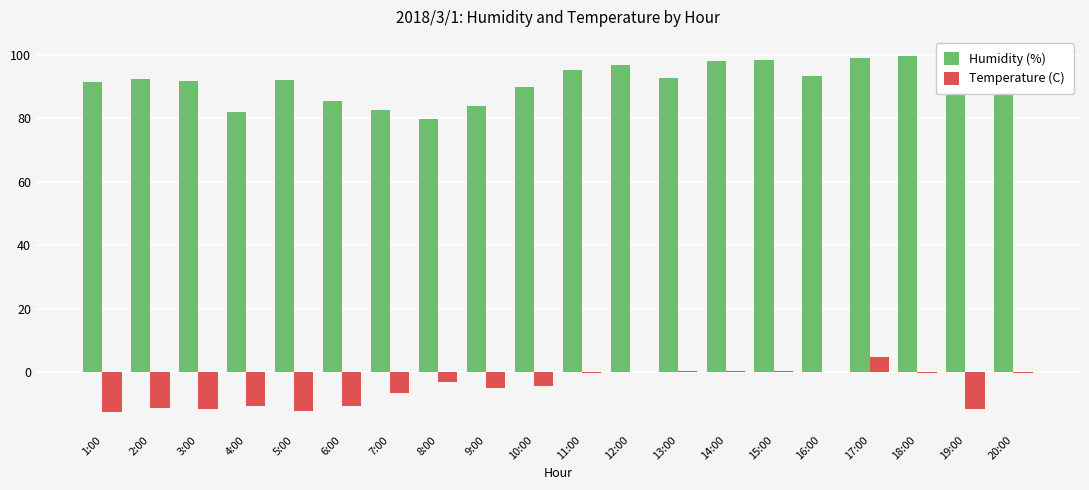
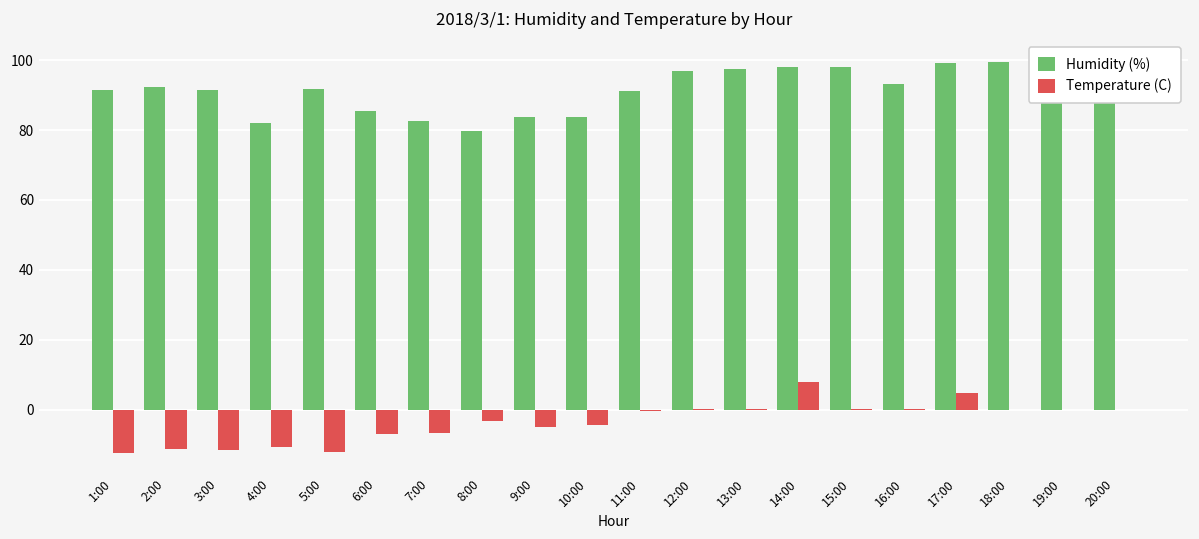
Temperature (C), 6:00: -11 -> -7
Humidity (%), 10:00: 90 -> 84
Humidity (%), 11:00: 95 -> 91
Humidity (%), 13:00: 93 -> 98
Temperature (C), 14:00: 0 -> 8
Temperature (C), 19:00: -12 -> 0
